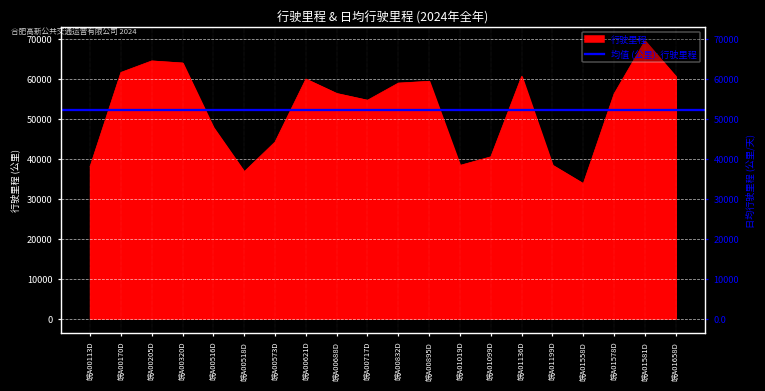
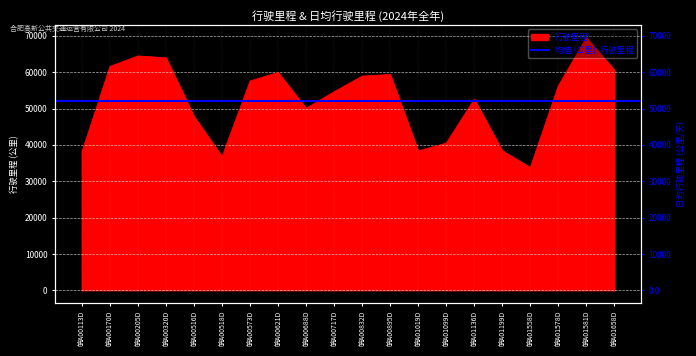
皖A00573D: 44000 -> 58000
皖A00688D: 56000 -> 50000
皖A01136D: 61000 -> 53000
